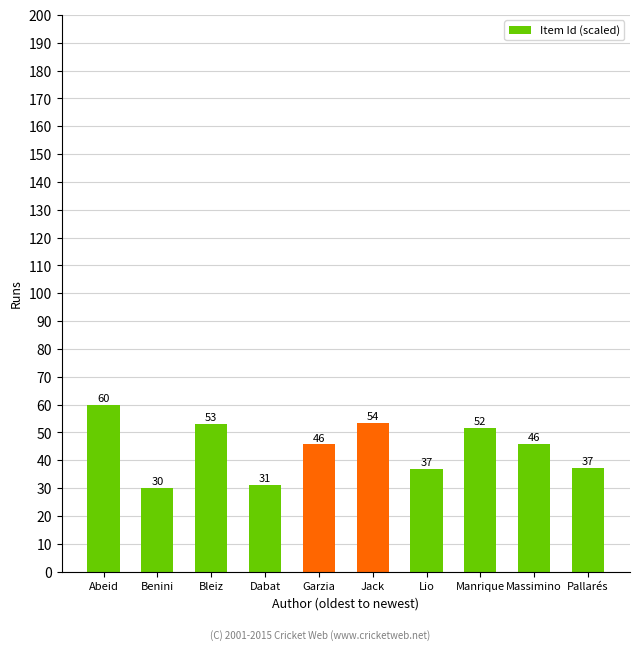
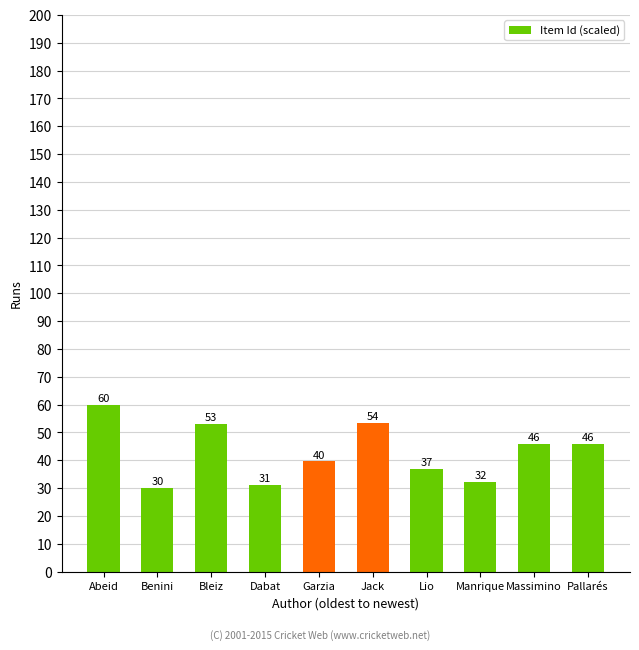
Garzia: 46 -> 40
Manrique: 52 -> 32
Pallarés: 37 -> 46
